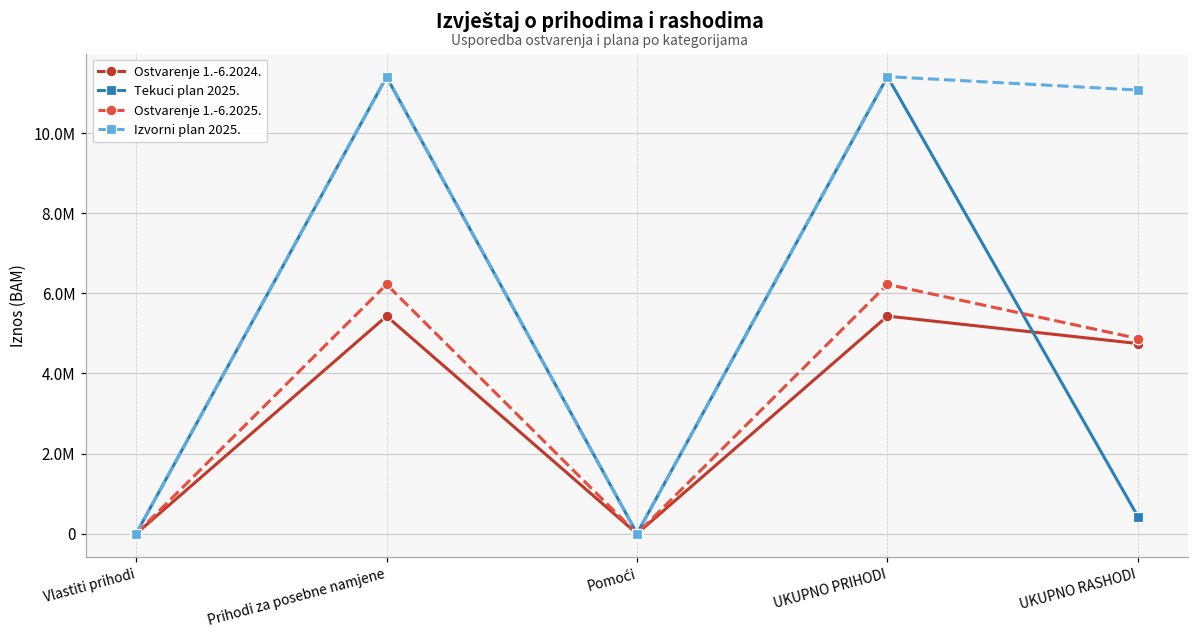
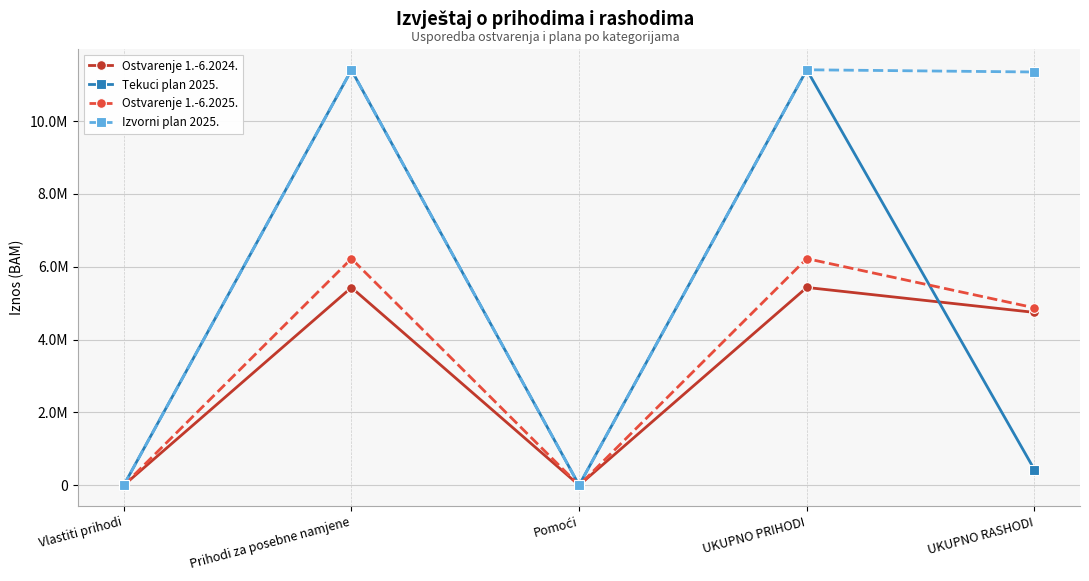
Izvorni plan 2025., UKUPNO RASHODI: 11100000 -> 11300000
